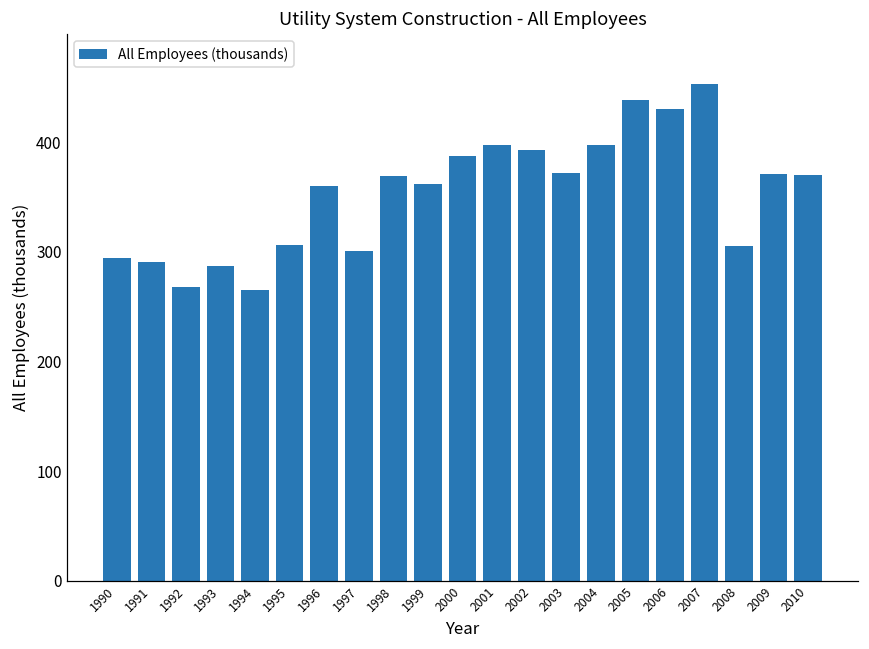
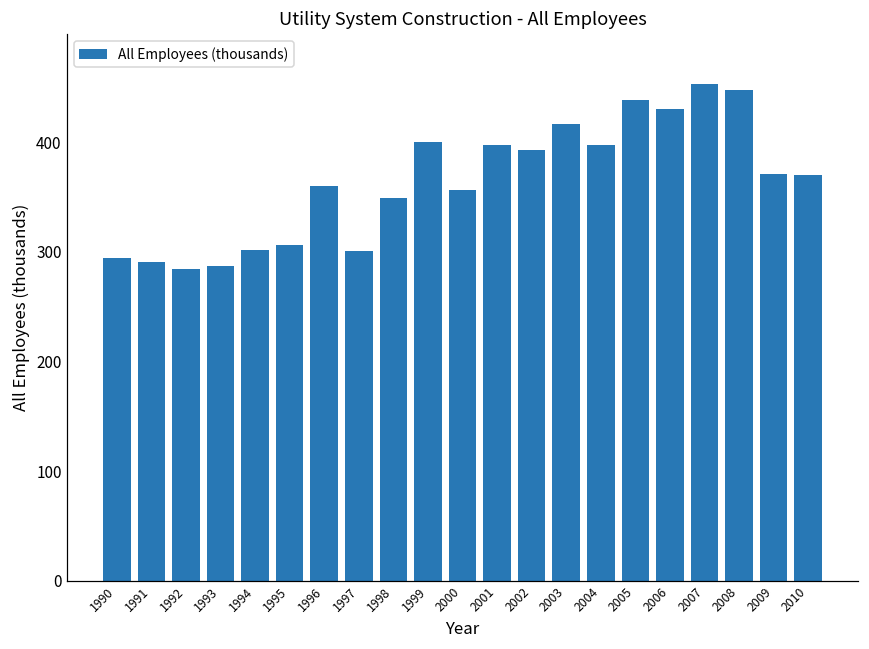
1992: 270 -> 280
1994: 260 -> 300
1998: 370 -> 350
1999: 360 -> 400
2000: 390 -> 360
2003: 370 -> 420
2008: 310 -> 450
